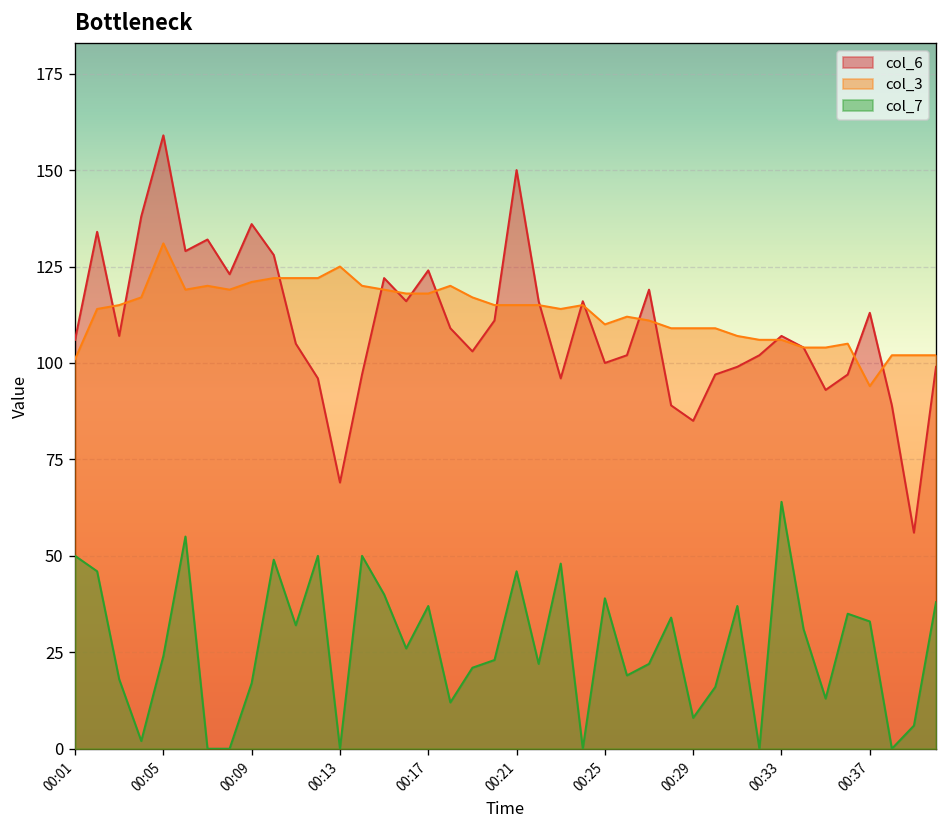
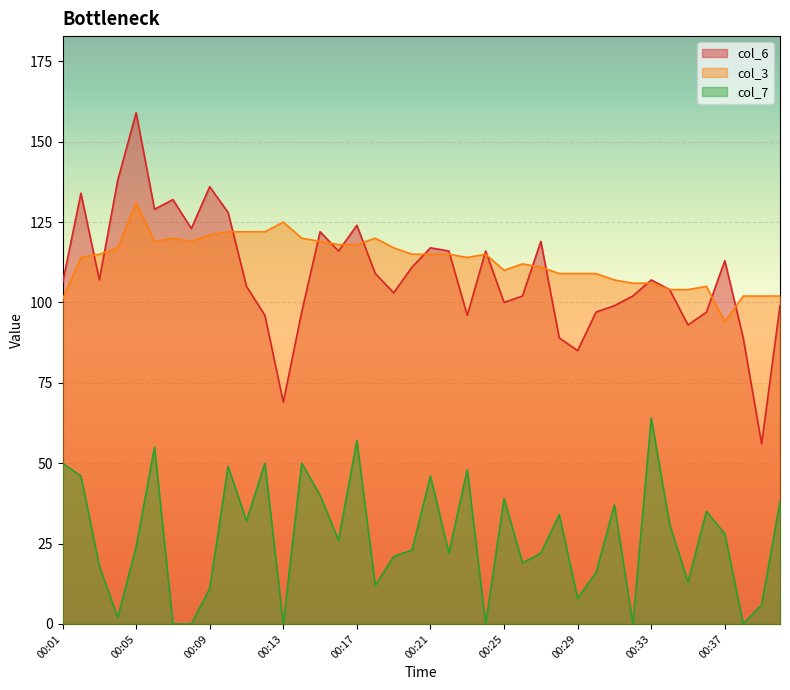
col_7, 00:09: 17 -> 11
col_7, 00:17: 37 -> 57
col_6, 00:21: 150 -> 117
col_7, 00:37: 33 -> 28
